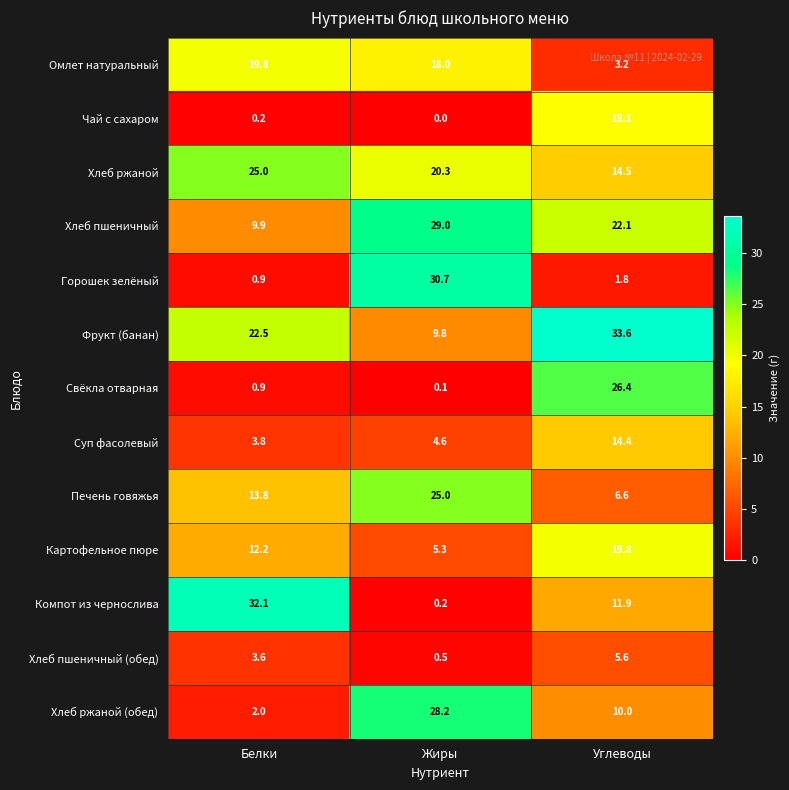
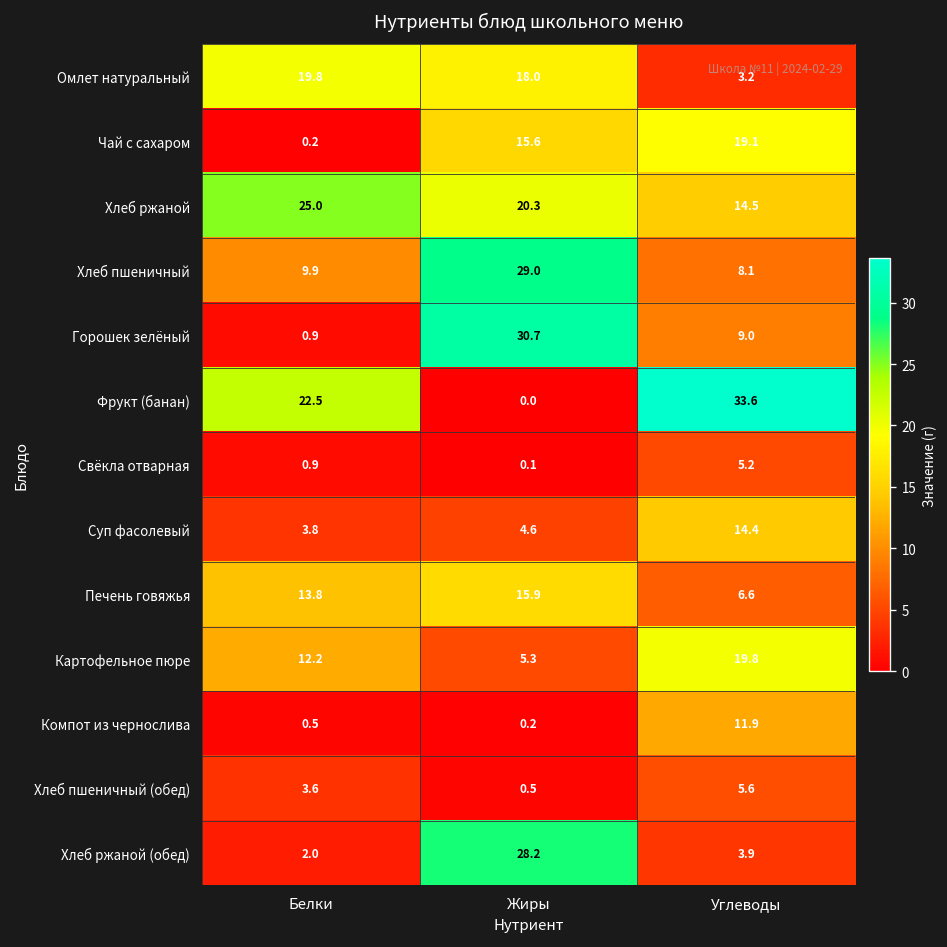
Чай с сахаром, Жиры: 0.0 -> 15.6
Хлеб пшеничный, Углеводы: 22.1 -> 8.1
Горошек зелёный, Углеводы: 1.8 -> 9.0
Фрукт (банан), Жиры: 9.8 -> 0.0
Свёкла отварная, Углеводы: 26.4 -> 5.2
Печень говяжья, Жиры: 25.0 -> 15.9
Компот из чернослива, Белки: 32.1 -> 0.5
Хлеб ржаной (обед), Углеводы: 10.0 -> 3.9
